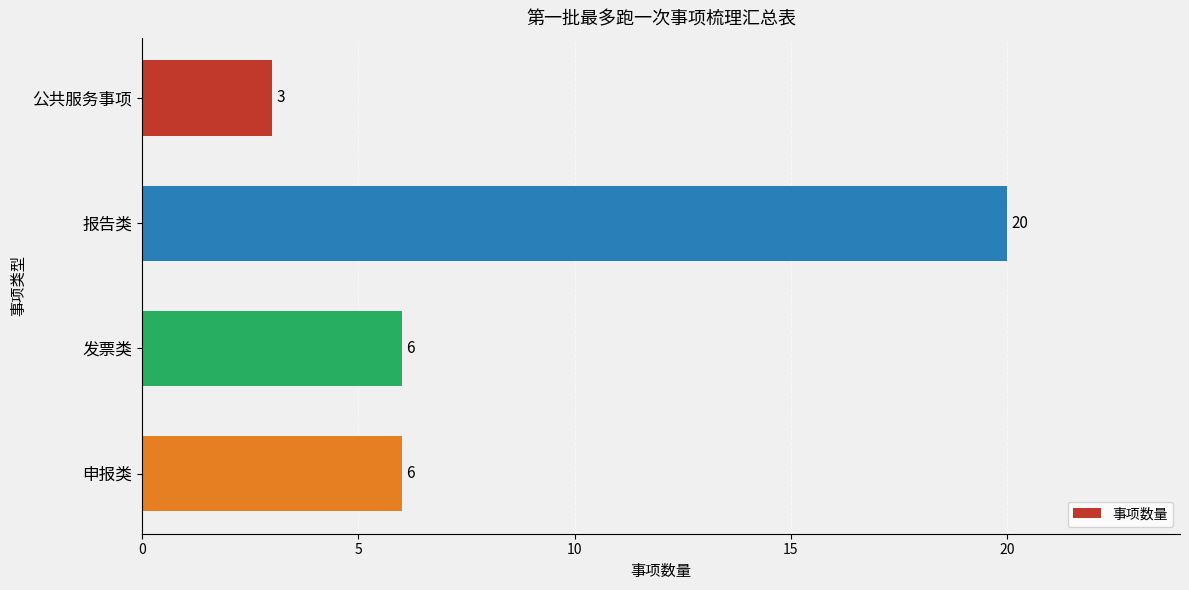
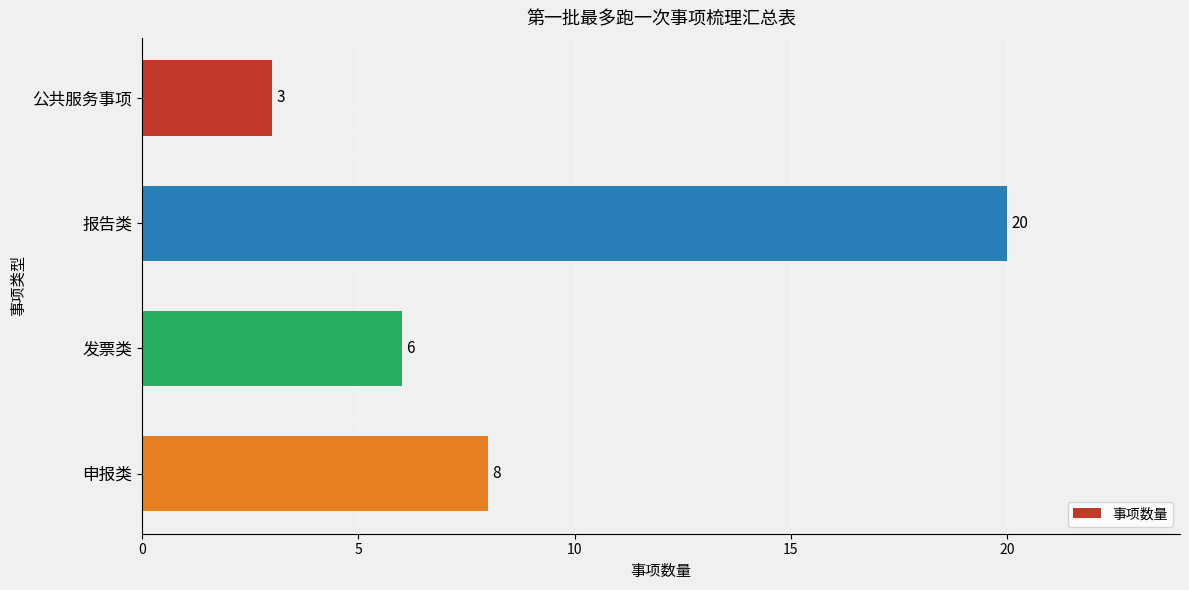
申报类: 6 -> 8
